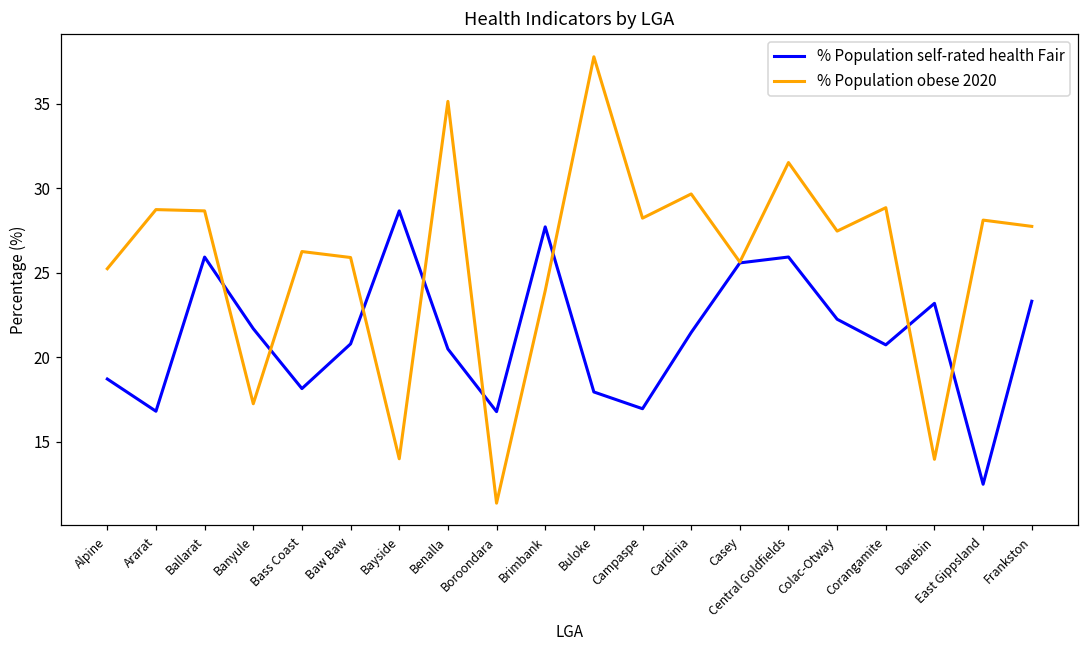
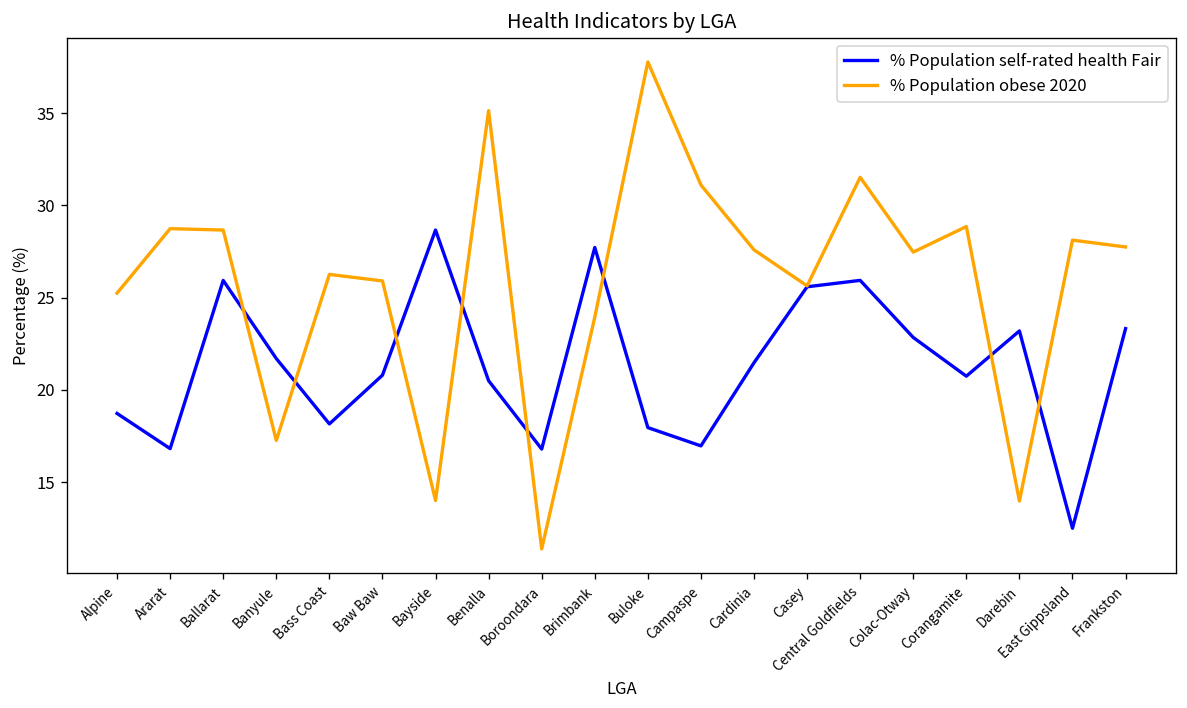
% Population obese 2020, Campaspe: 28.2 -> 31.1
% Population obese 2020, Cardinia: 29.7 -> 27.6
% Population self-rated health Fair, Colac-Otway: 22.3 -> 22.8
